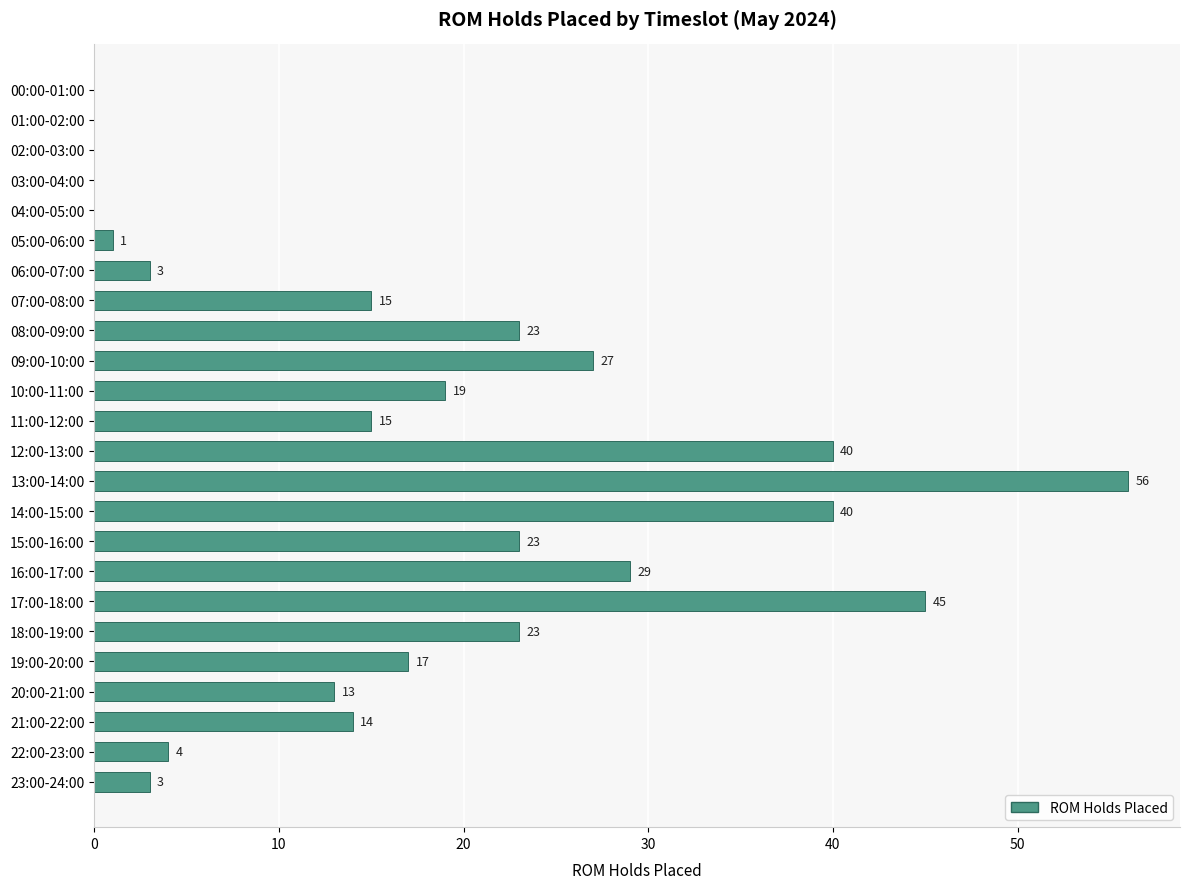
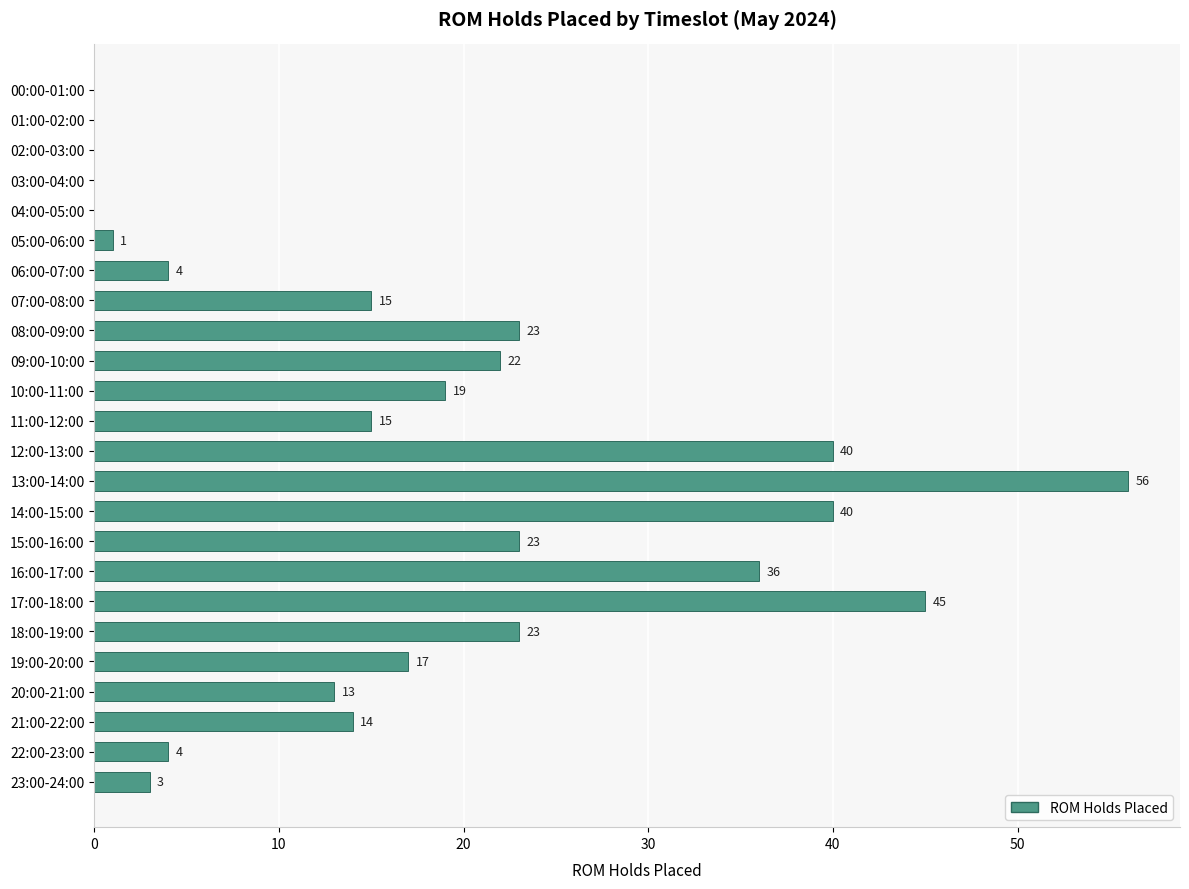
06:00-07:00: 3 -> 4
09:00-10:00: 27 -> 22
16:00-17:00: 29 -> 36
